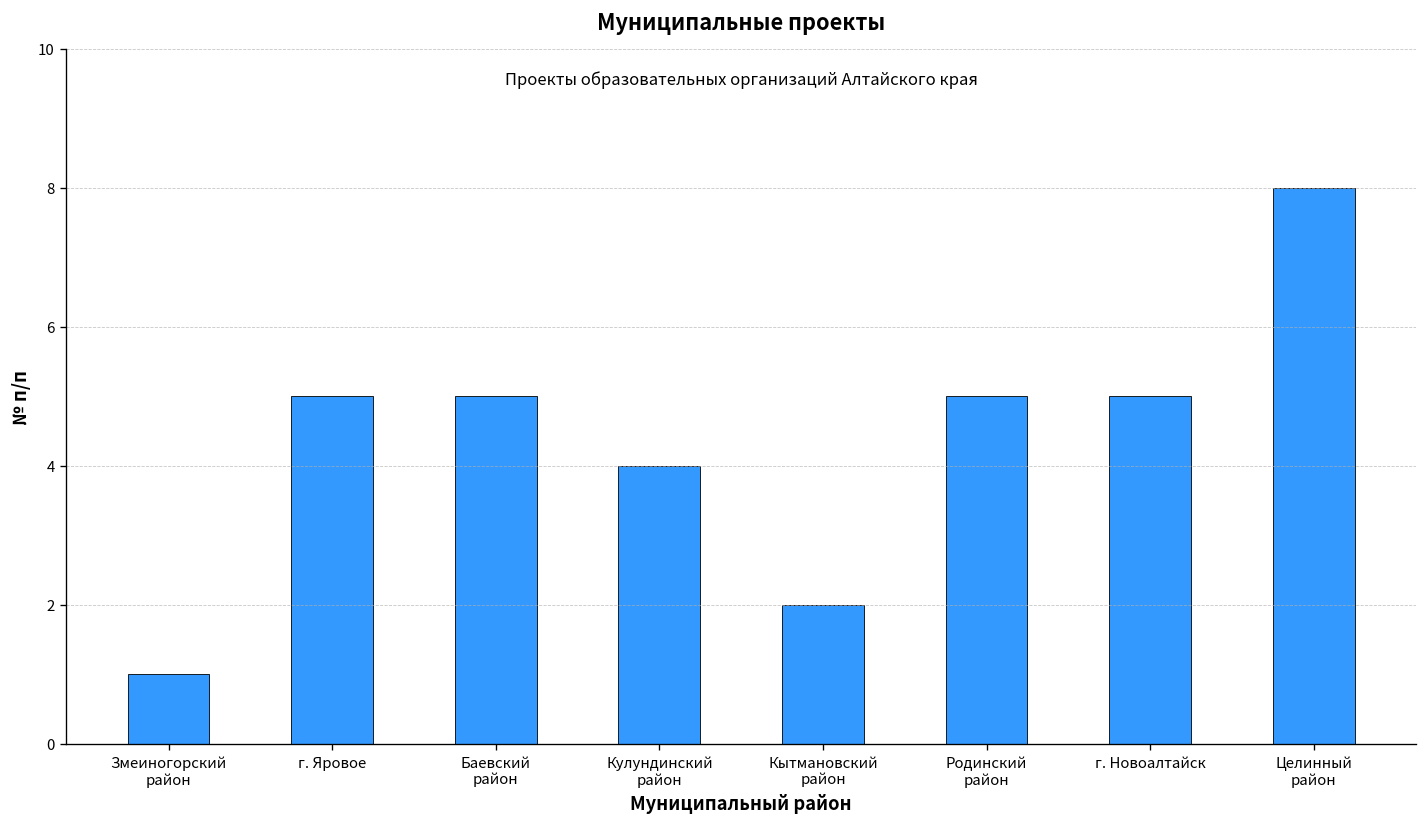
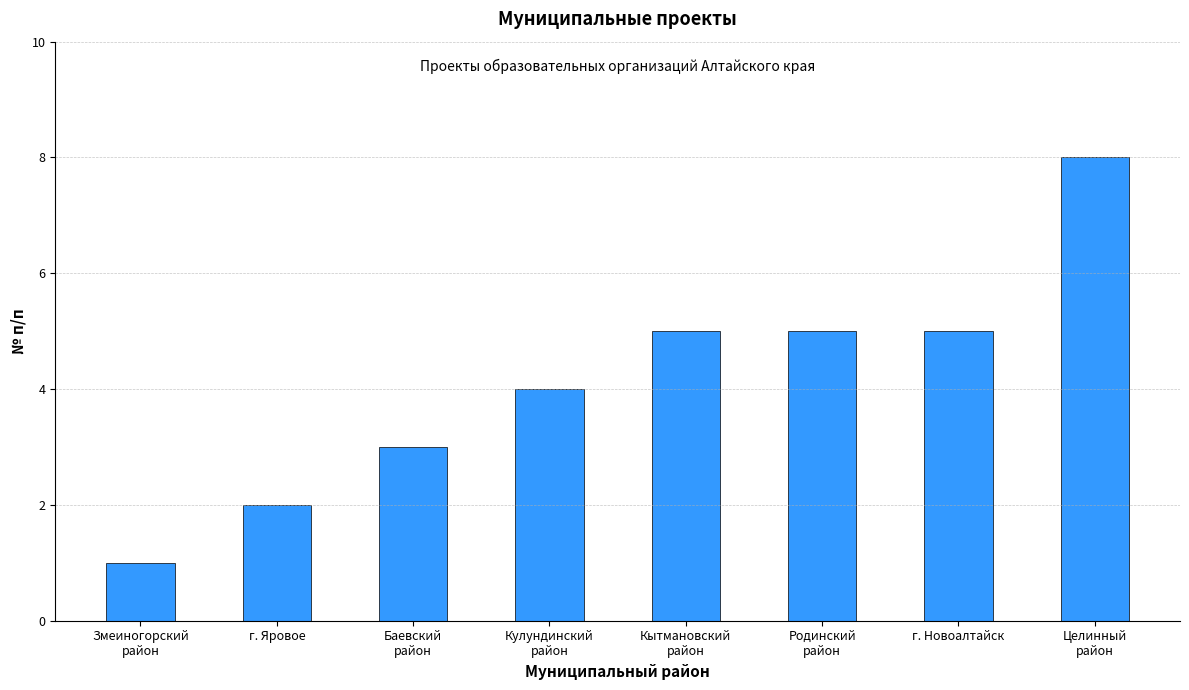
г. Яровое: 5 -> 2
Баевский район: 5 -> 3
Кытмановский район: 2 -> 5
